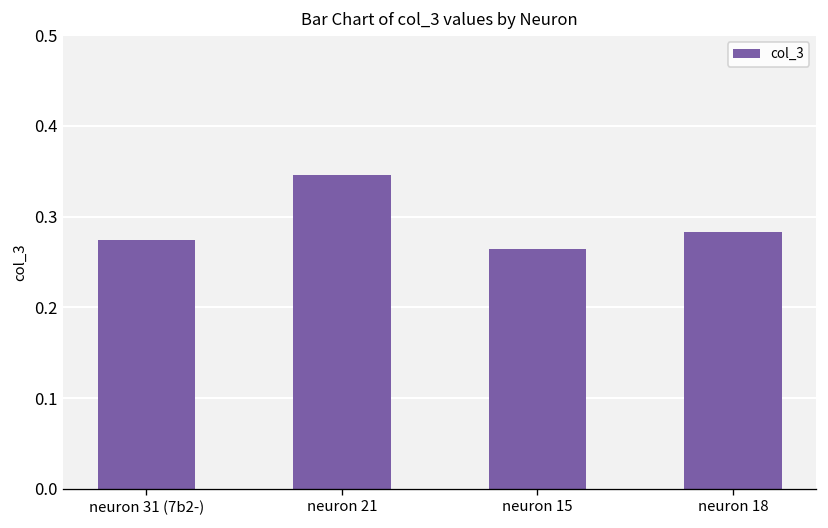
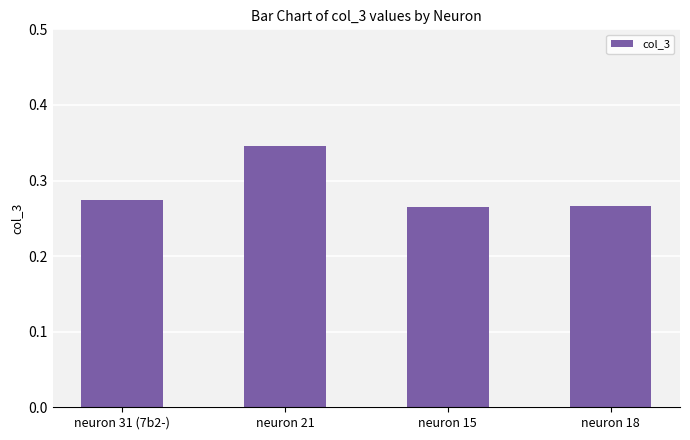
neuron 18: 0.28 -> 0.27
